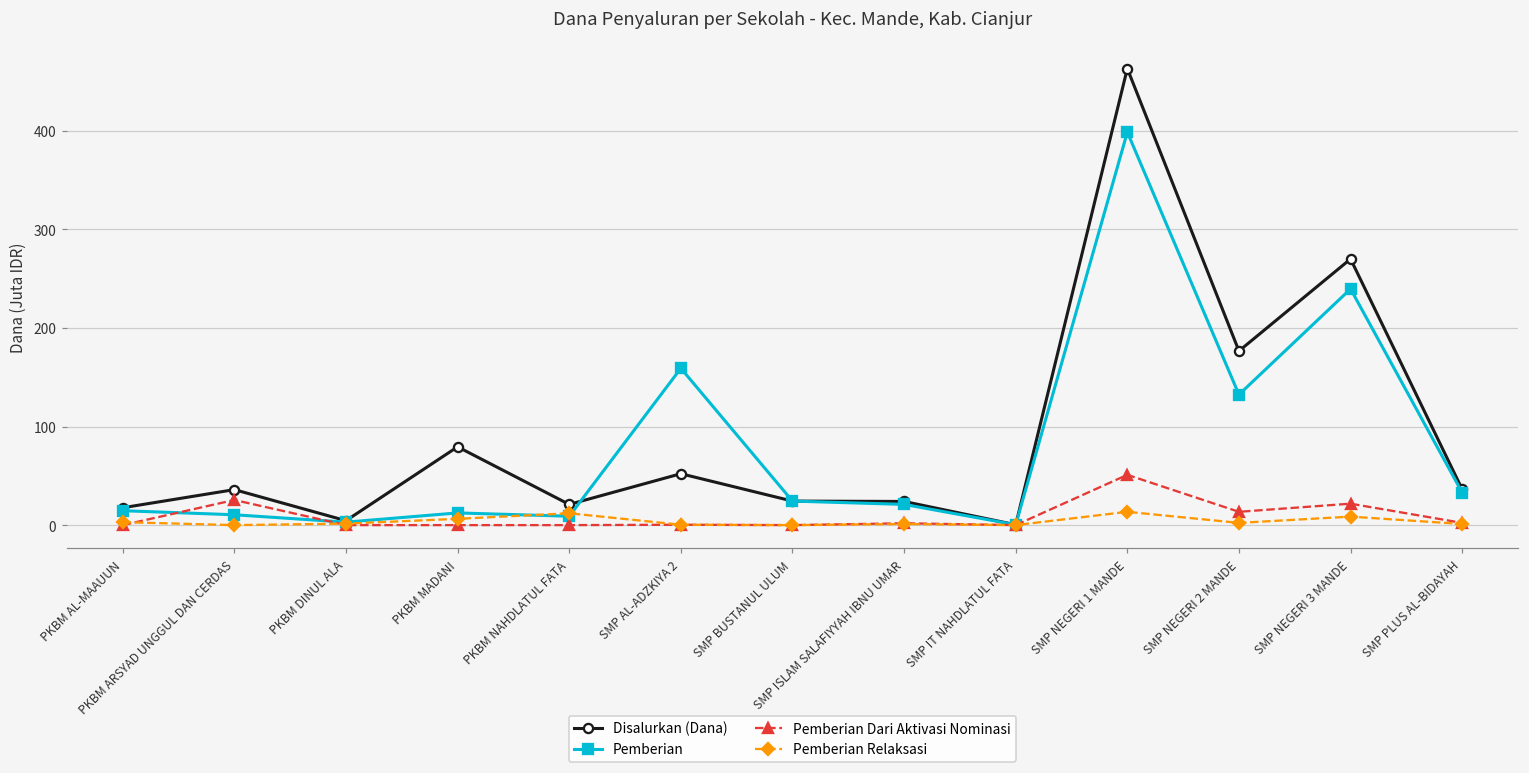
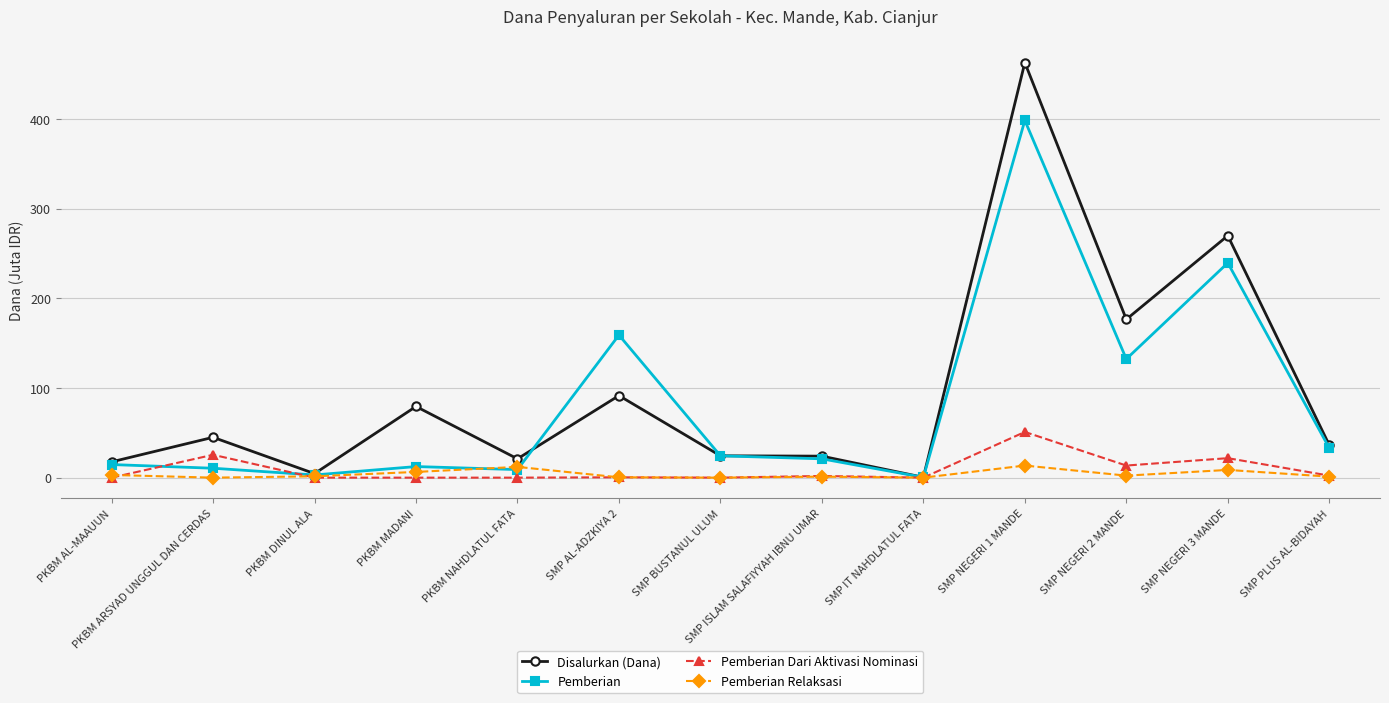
Disalurkan (Dana), PKBM ARSYAD UNGGUL DAN CERDAS: 40 -> 50
Disalurkan (Dana), SMP AL-ADZKIYA 2: 50 -> 90
